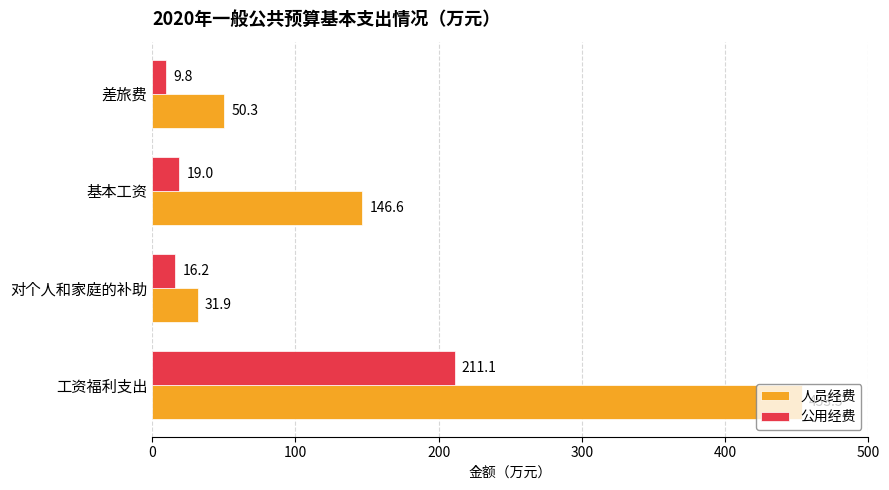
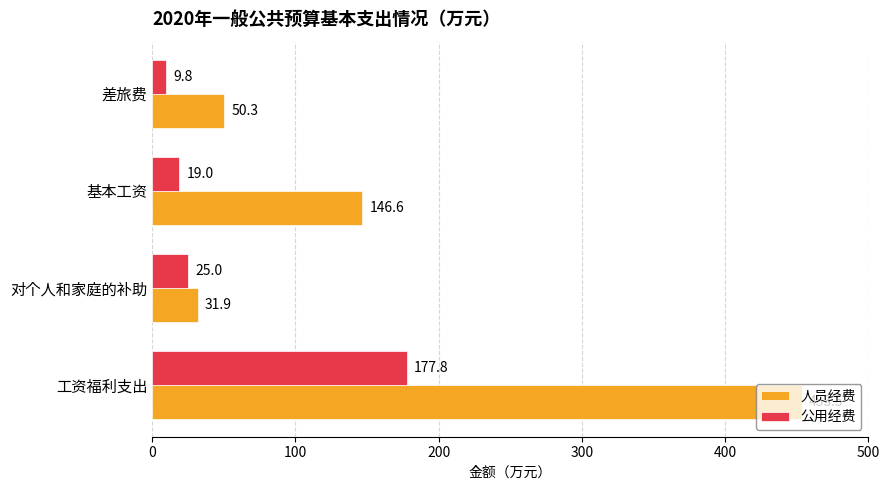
公用经费, 对个人和家庭的补助: 16.2 -> 25.0
公用经费, 工资福利支出: 211.1 -> 177.8
